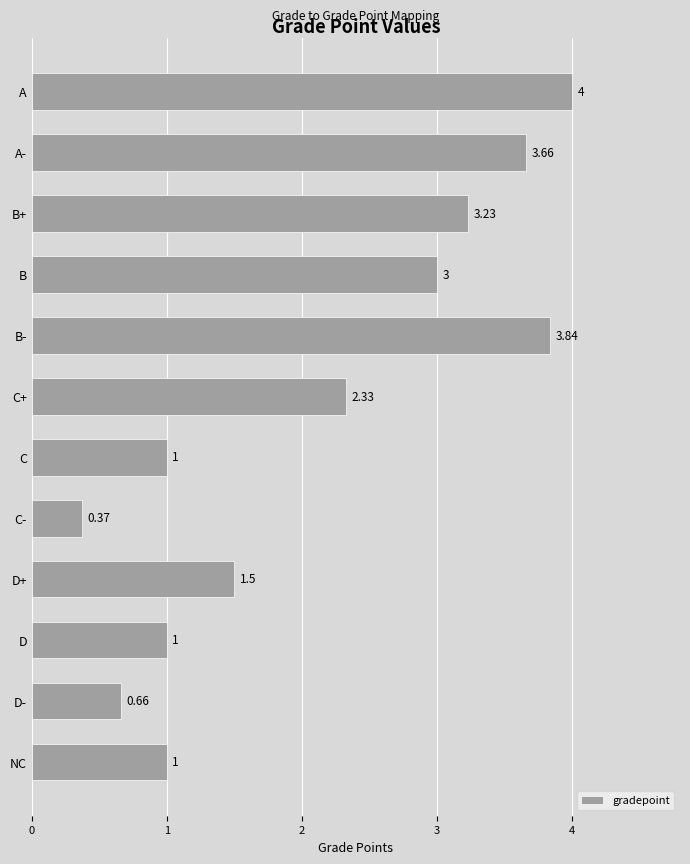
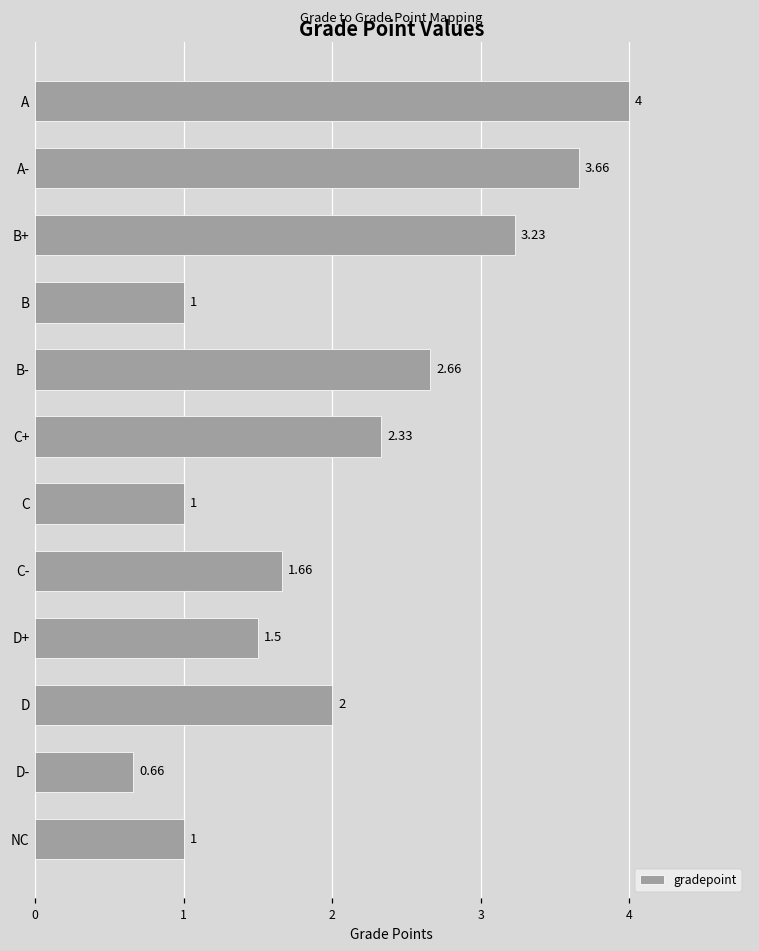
B: 3 -> 1
B-: 3.84 -> 2.66
C-: 0.37 -> 1.66
D: 1 -> 2
